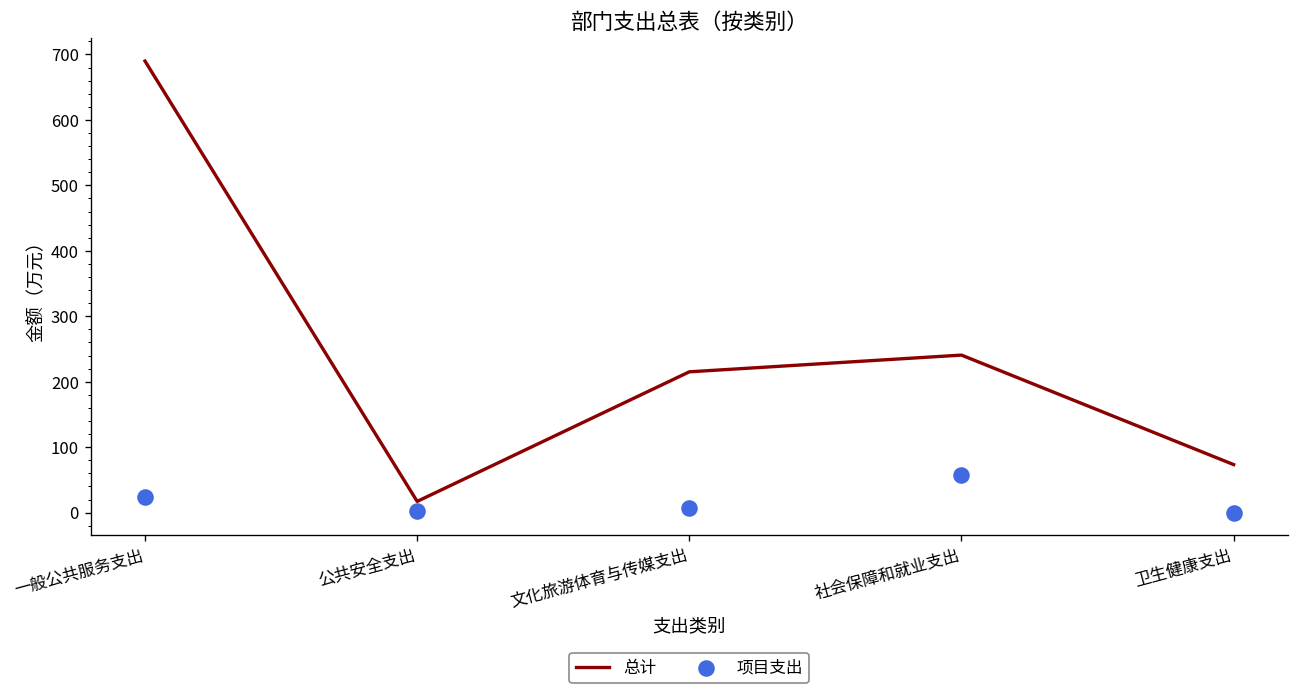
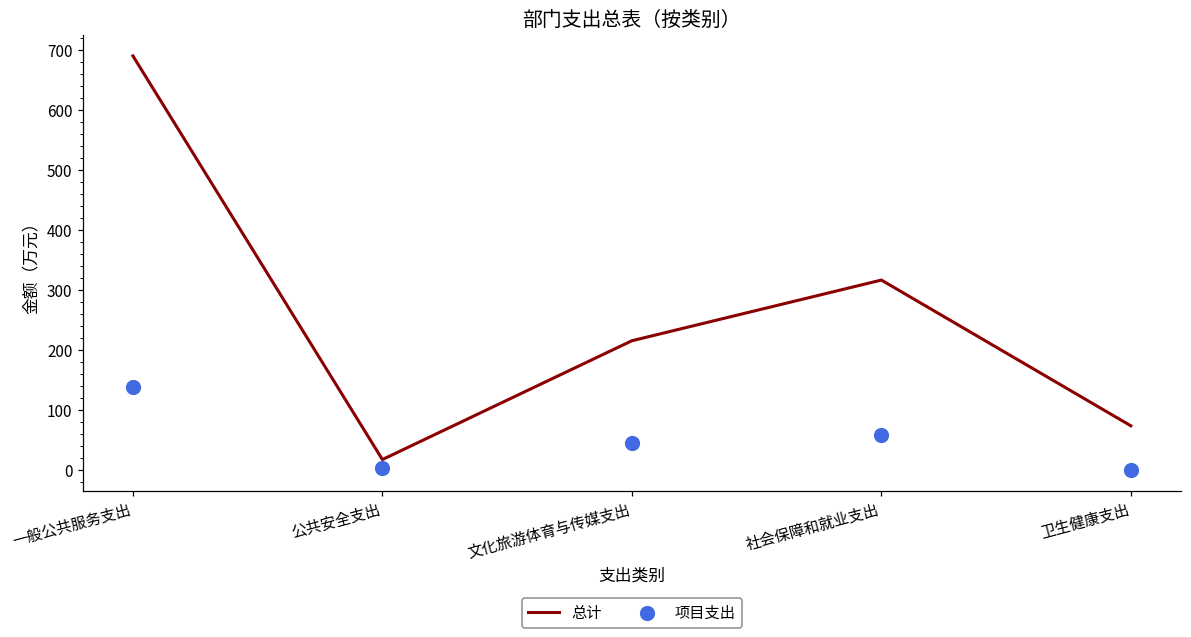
项目支出, 一般公共服务支出: 20 -> 140
项目支出, 文化旅游体育与传媒支出: 10 -> 50
总计, 社会保障和就业支出: 240 -> 320
